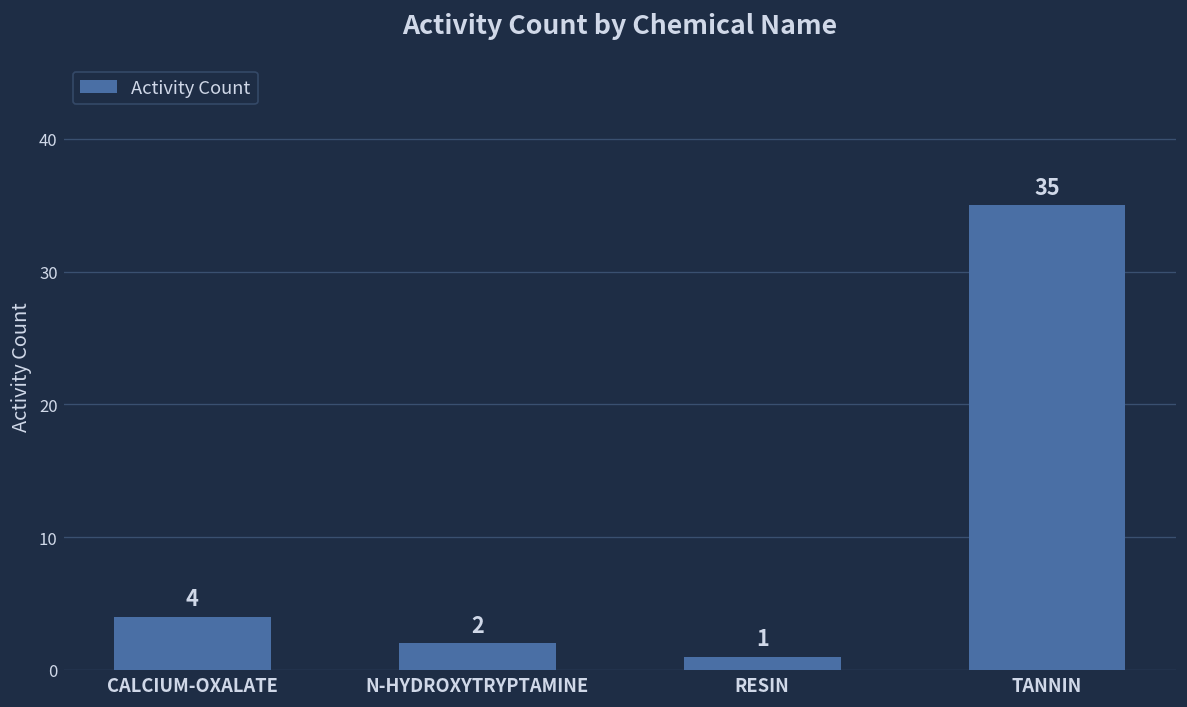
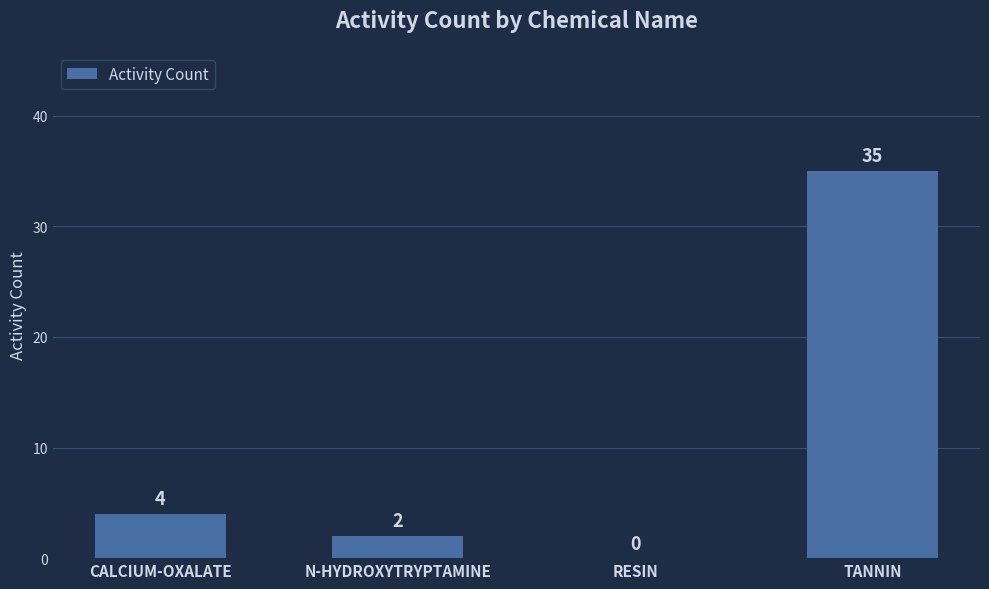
RESIN: 1 -> 0
